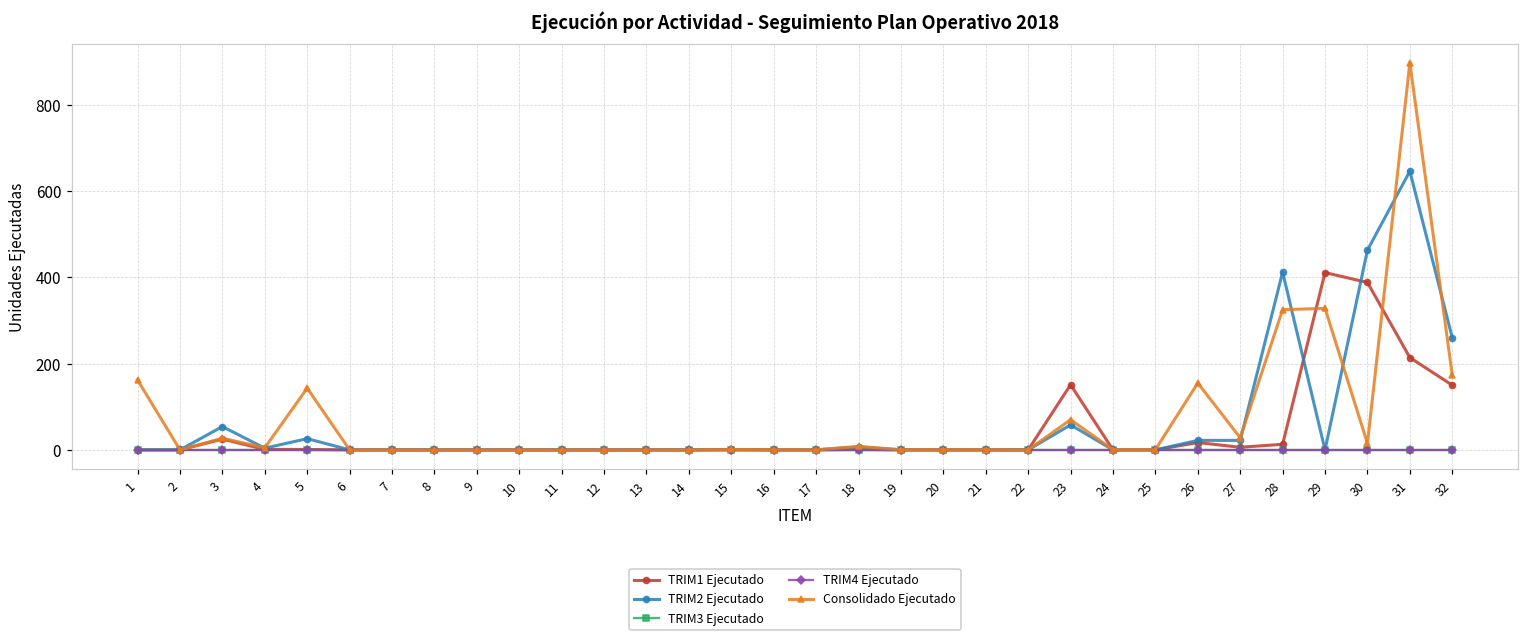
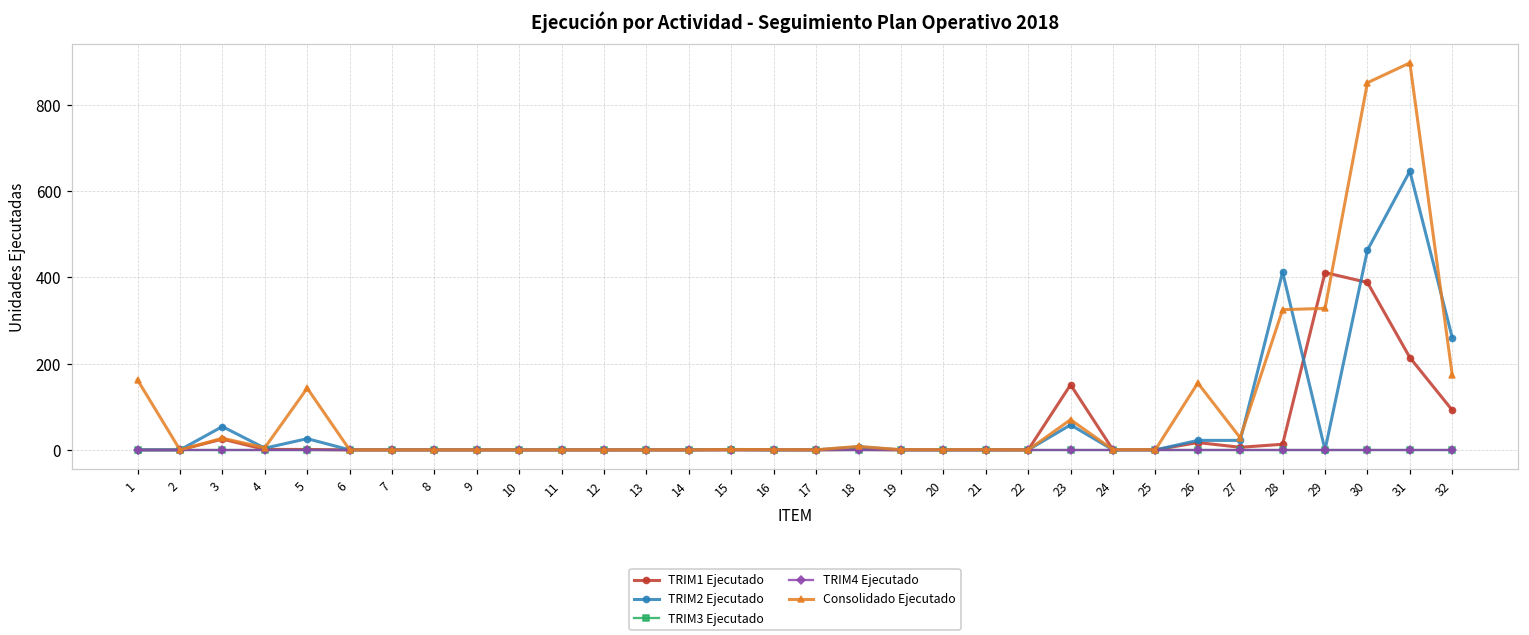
Consolidado Ejecutado, 30: 20 -> 850
TRIM1 Ejecutado, 32: 150 -> 90
